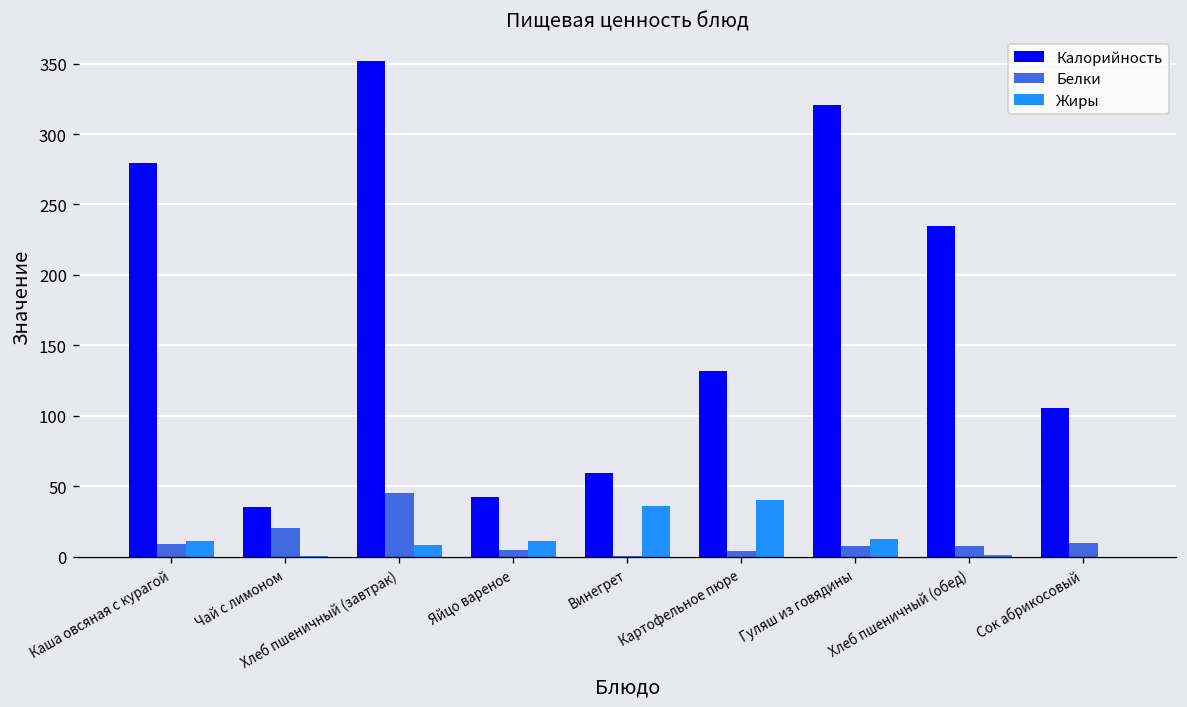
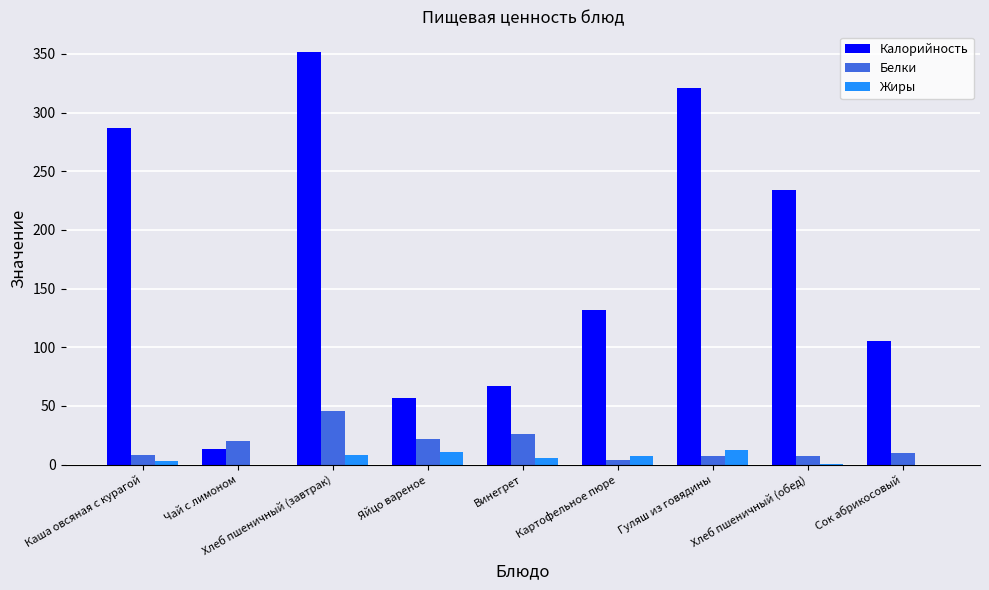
Калорийность, Каша овсяная с курагой: 280 -> 287
Жиры, Каша овсяная с курагой: 11 -> 4
Калорийность, Чай с лимоном: 35 -> 14
Калорийность, Яйцо вареное: 42 -> 57
Белки, Яйцо вареное: 5 -> 22
Калорийность, Винегрет: 60 -> 67
Белки, Винегрет: 1 -> 26
Жиры, Винегрет: 36 -> 5
Жиры, Картофельное пюре: 40 -> 7
